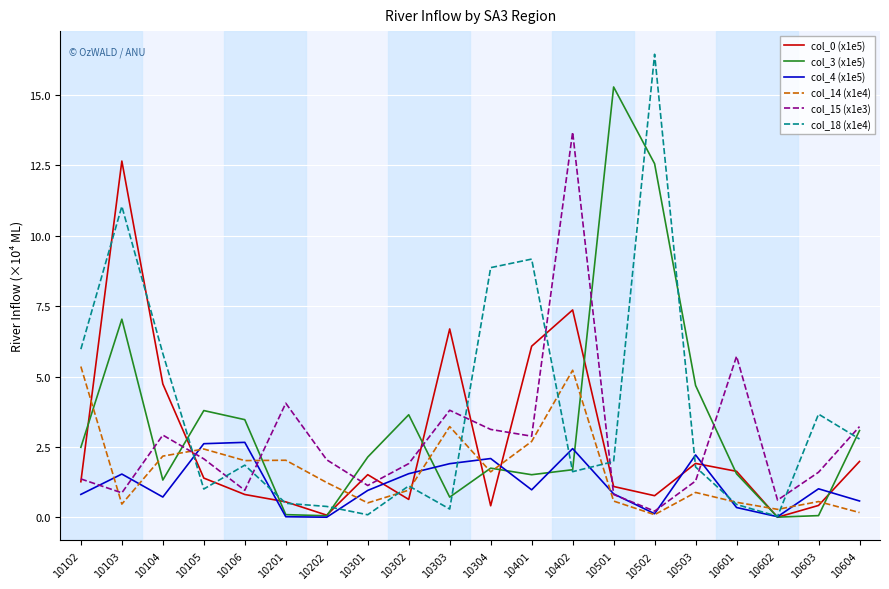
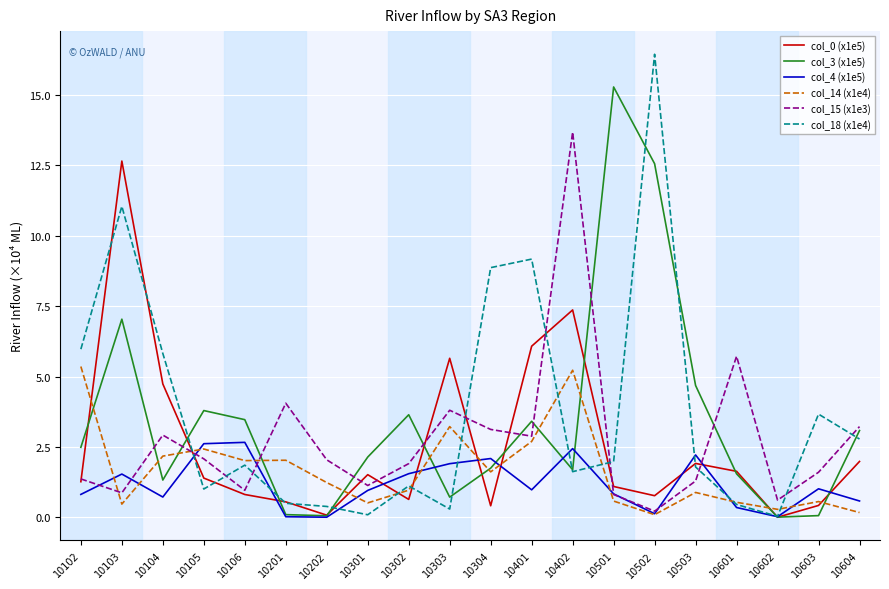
col_0 (x1e5), 10303: 6.7 -> 5.6
col_3 (x1e5), 10401: 1.5 -> 3.4
